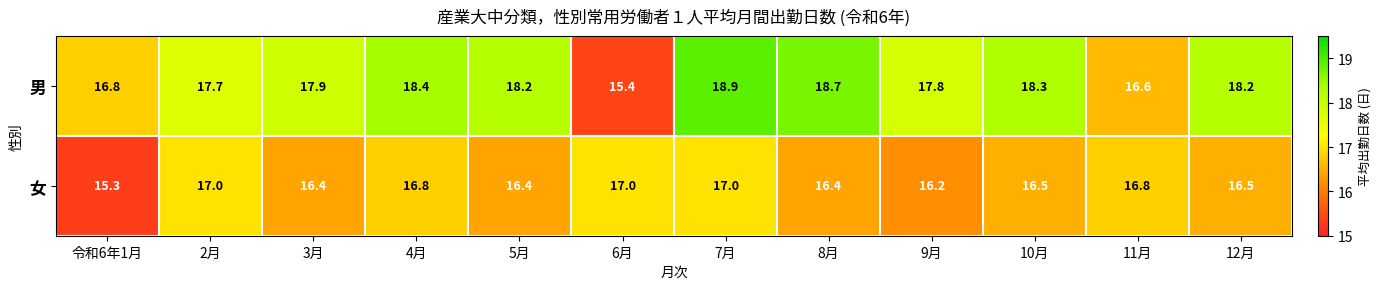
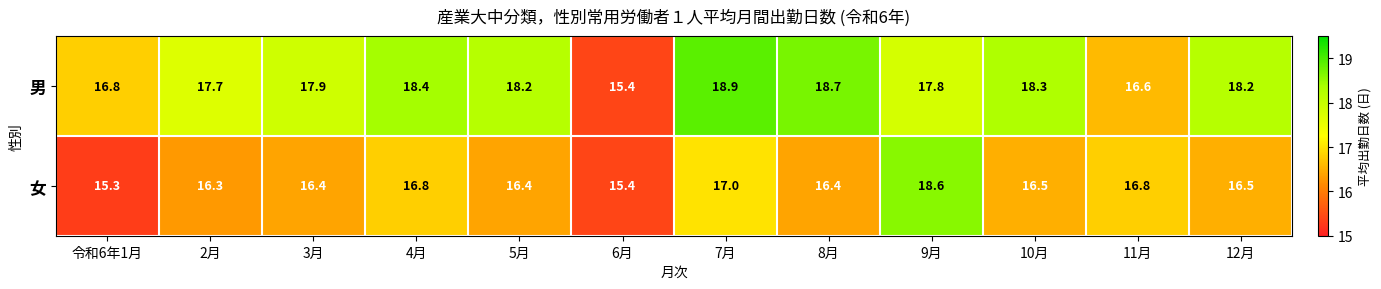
女, 2月: 17.0 -> 16.3
女, 6月: 17.0 -> 15.4
女, 9月: 16.2 -> 18.6
